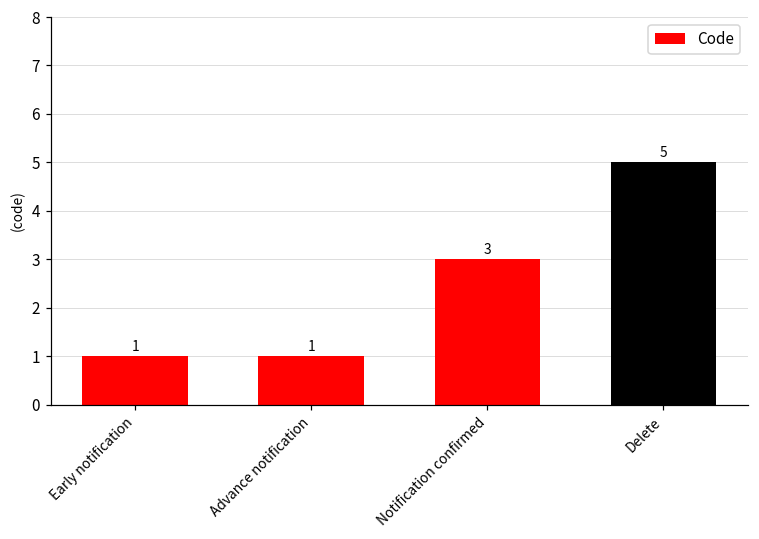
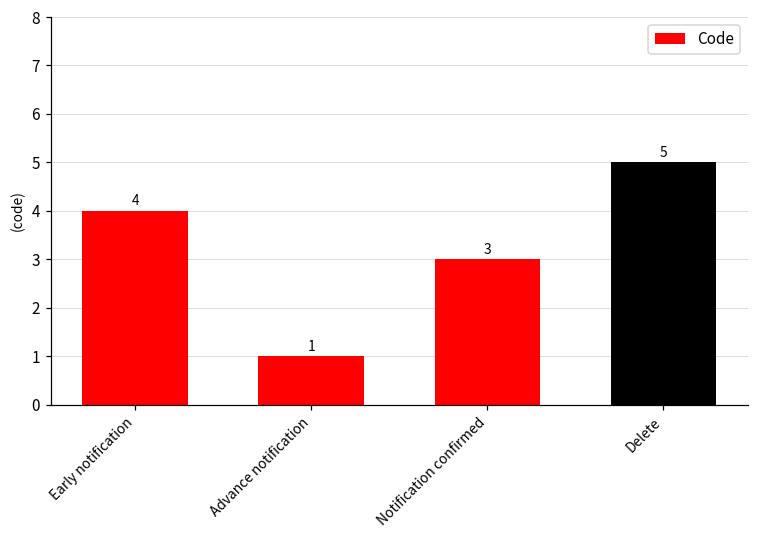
Early notification: 1 -> 4
